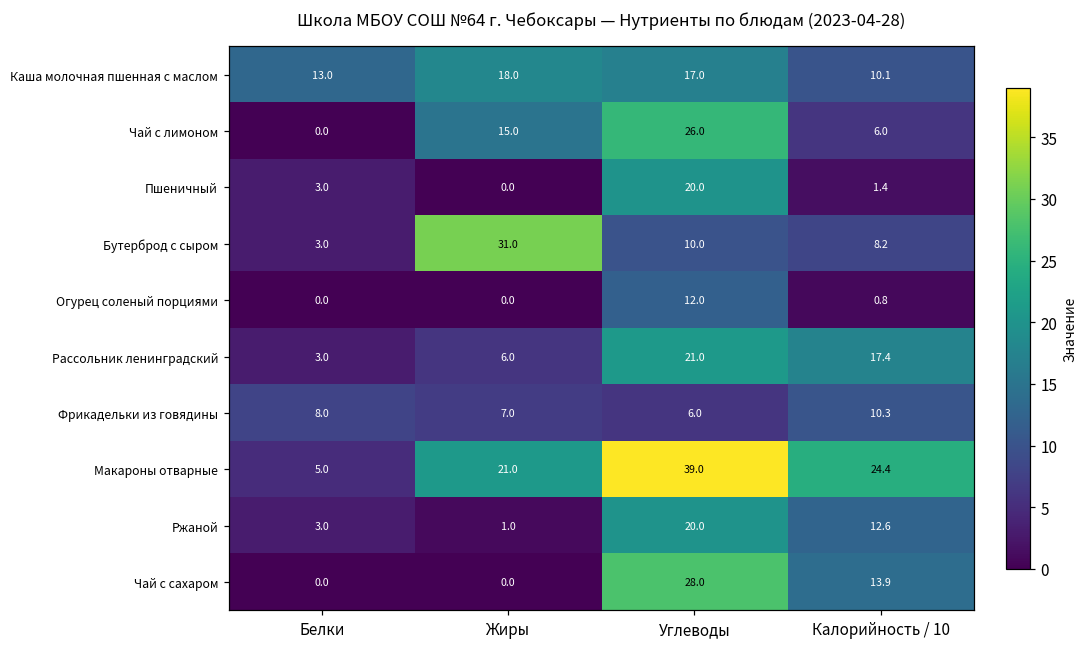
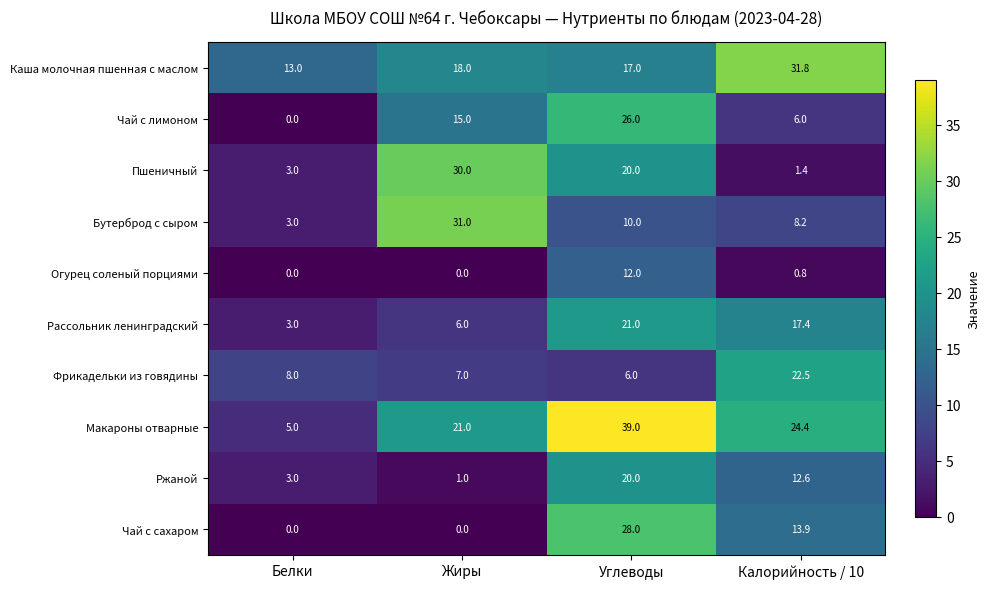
Каша молочная пшенная с маслом, Калорийность / 10: 10.1 -> 31.8
Пшеничный, Жиры: 0.0 -> 30.0
Фрикадельки из говядины, Калорийность / 10: 10.3 -> 22.5
